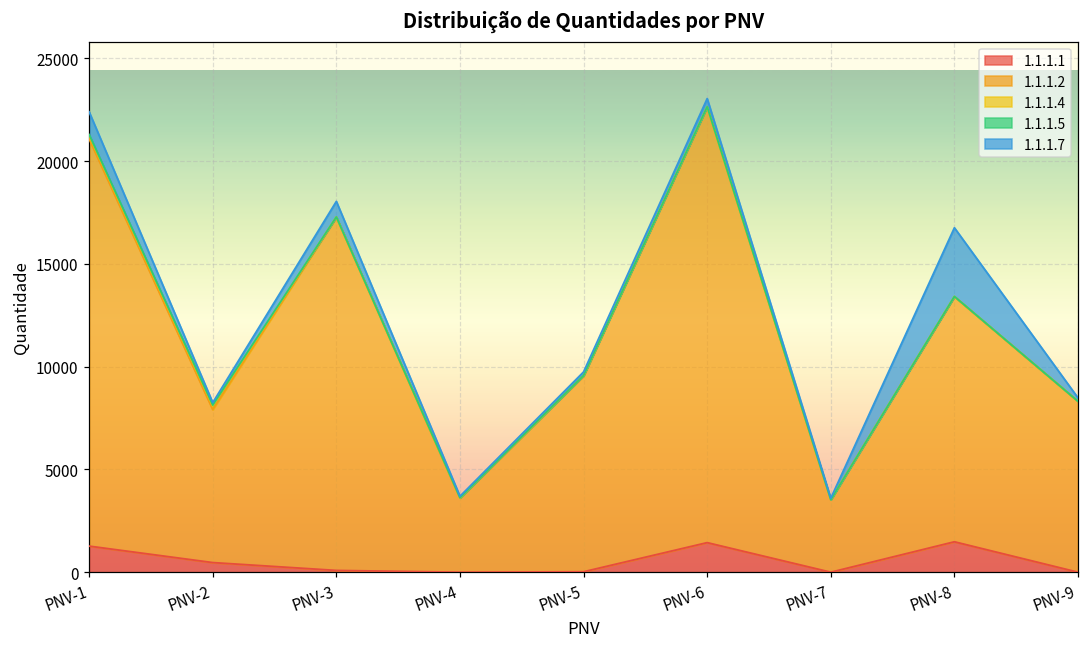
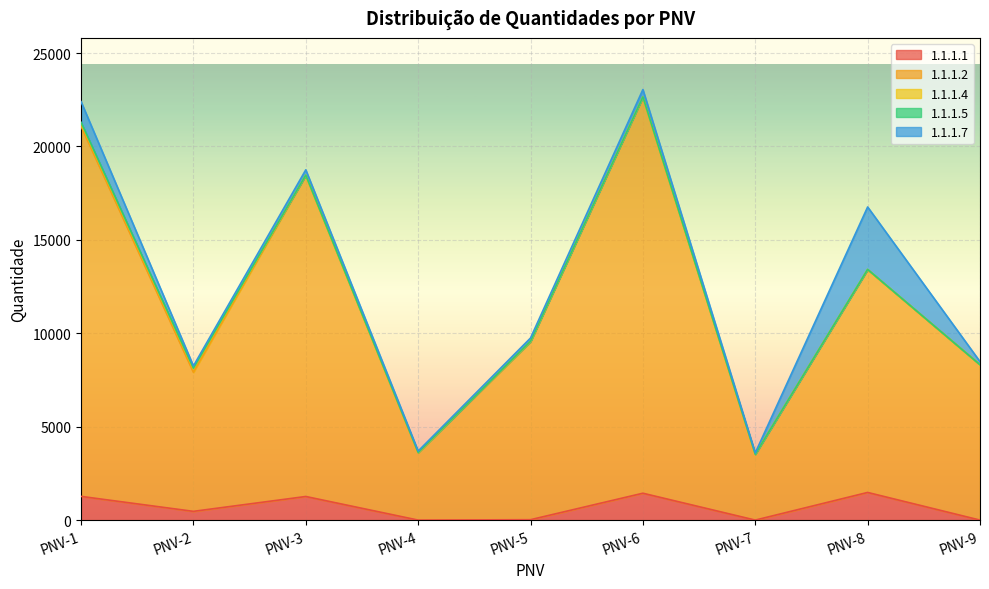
1.1.1.1, PNV-3: 100 -> 1300
1.1.1.7, PNV-3: 800 -> 300
